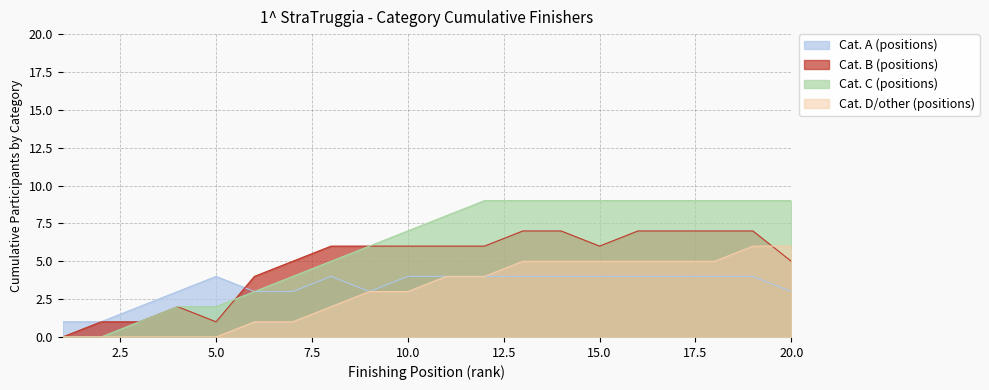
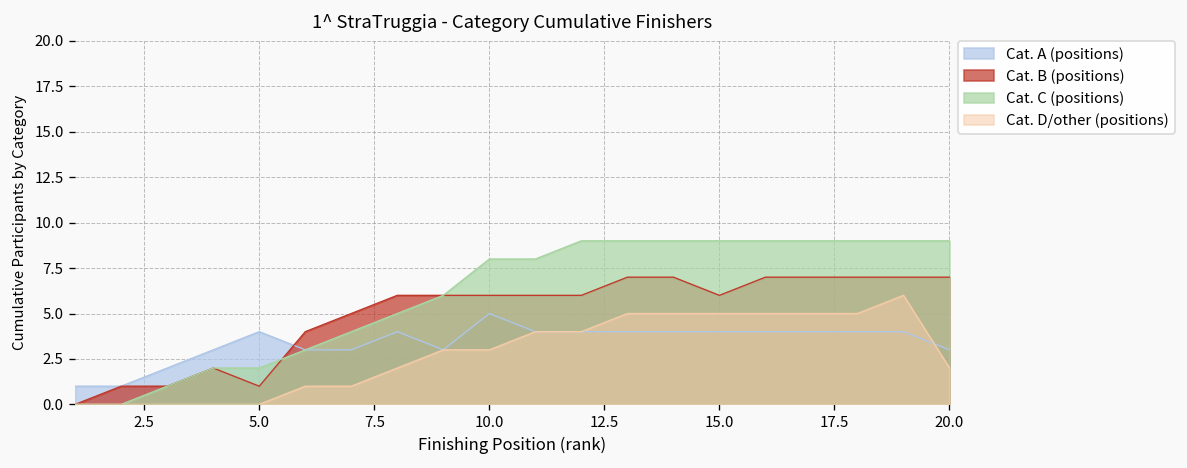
Cat. A (positions), 10.0: 4 -> 5
Cat. C (positions), 10.0: 7 -> 8
Cat. B (positions), 20.0: 5 -> 7
Cat. D/other (positions), 20.0: 6 -> 2
